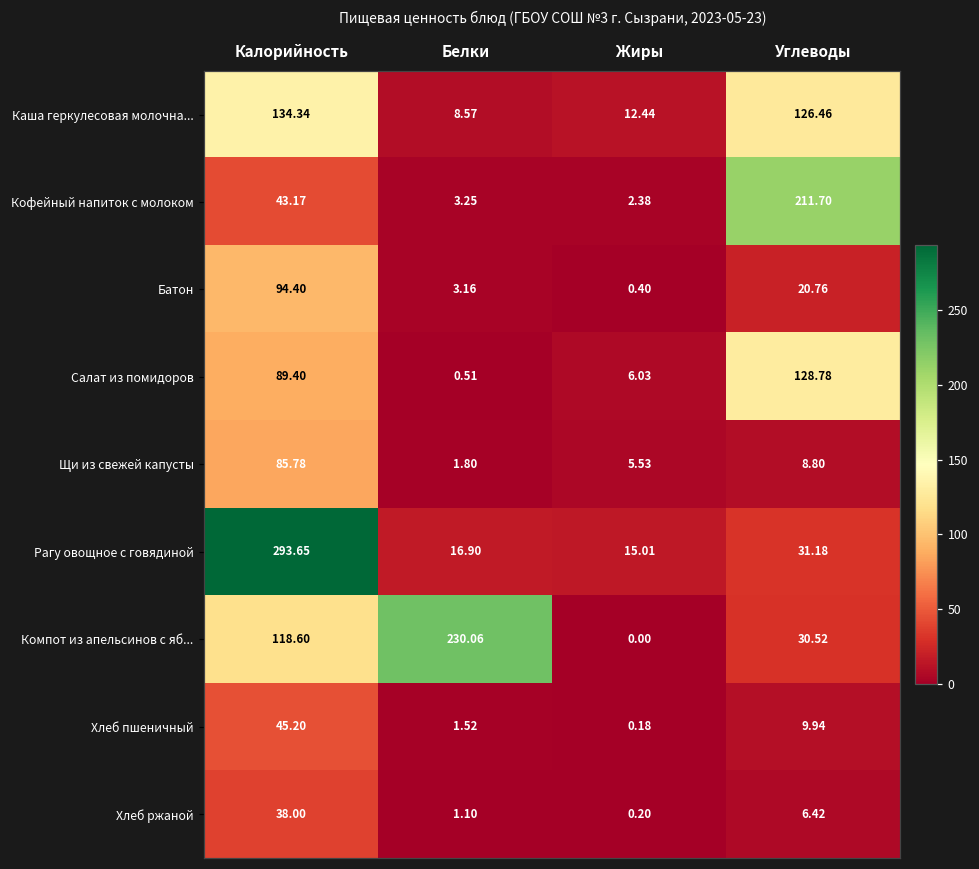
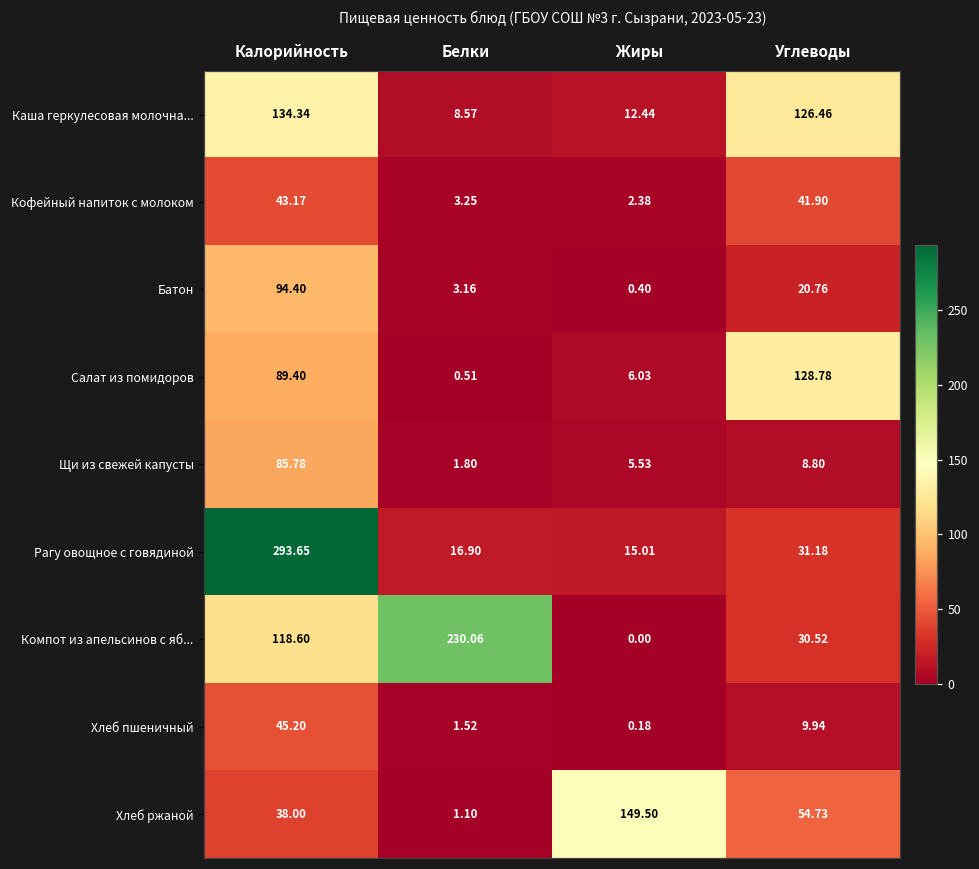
Кофейный напиток с молоком, Углеводы: 211.70 -> 41.90
Хлеб ржаной, Жиры: 0.20 -> 149.50
Хлеб ржаной, Углеводы: 6.42 -> 54.73
